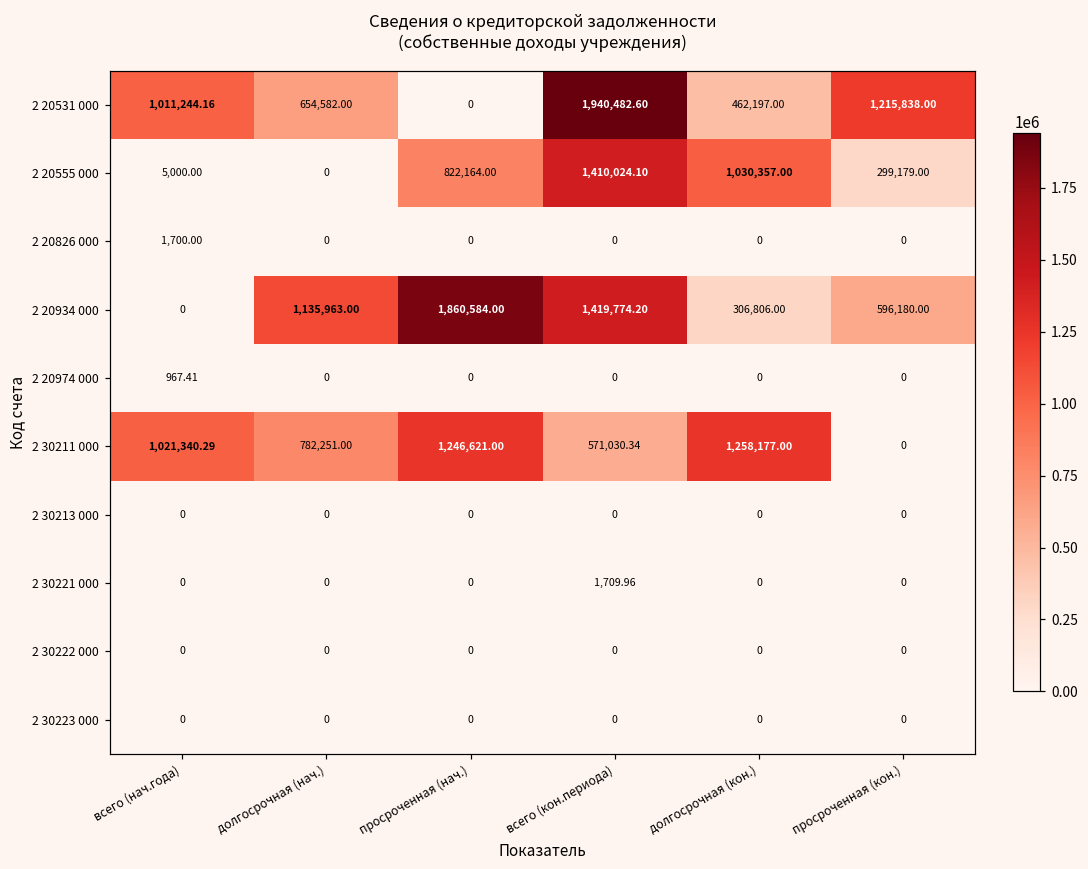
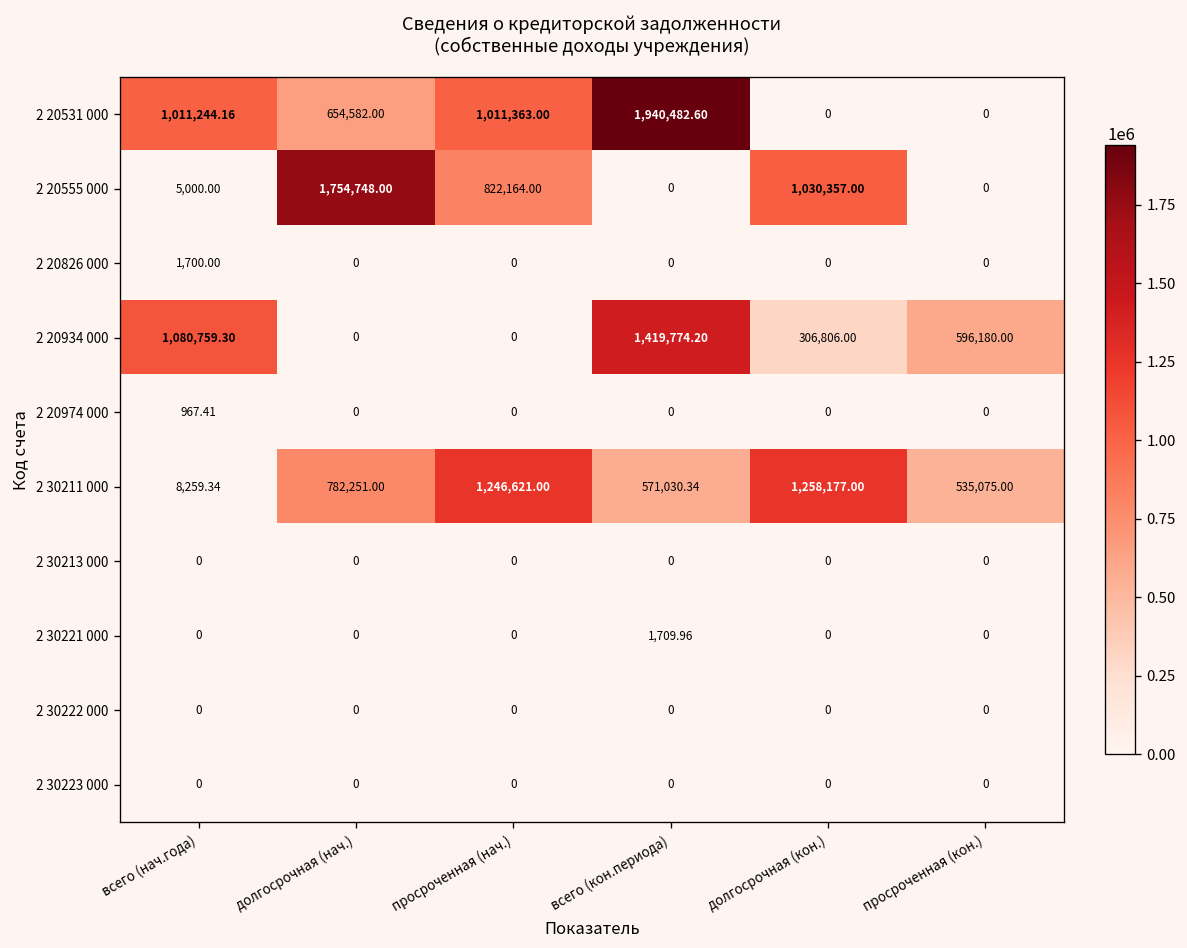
2 20531 000, просроченная (нач.): 0 -> 1,011,363.00
2 20531 000, долгосрочная (кон.): 462,197.00 -> 0
2 20531 000, просроченная (кон.): 1,215,838.00 -> 0
2 20555 000, долгосрочная (нач.): 0 -> 1,754,748.00
2 20555 000, всего (кон.периода): 1,410,024.10 -> 0
2 20555 000, просроченная (кон.): 299,179.00 -> 0
2 20934 000, всего (нач.года): 0 -> 1,080,759.30
2 20934 000, долгосрочная (нач.): 1,135,963.00 -> 0
2 20934 000, просроченная (нач.): 1,860,584.00 -> 0
2 30211 000, всего (нач.года): 1,021,340.29 -> 8,259.34
2 30211 000, просроченная (кон.): 0 -> 535,075.00
